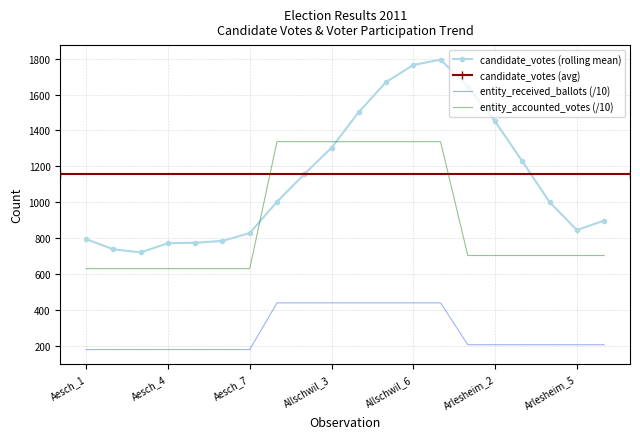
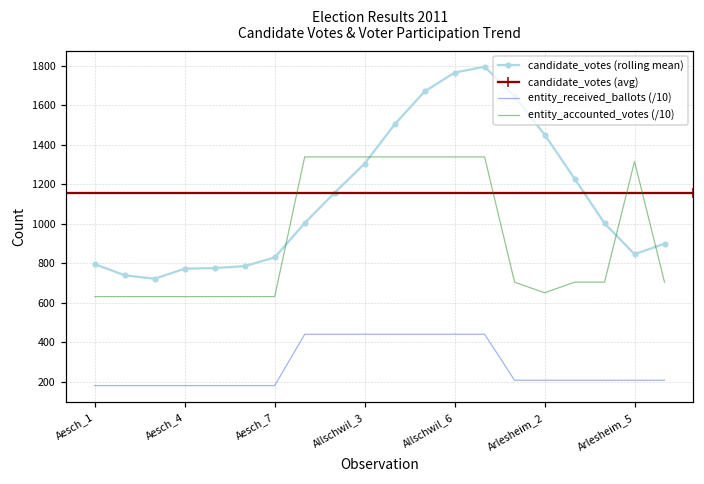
entity_accounted_votes (/10), Arlesheim_2: 700 -> 650
entity_accounted_votes (/10), Arlesheim_5: 700 -> 1320
